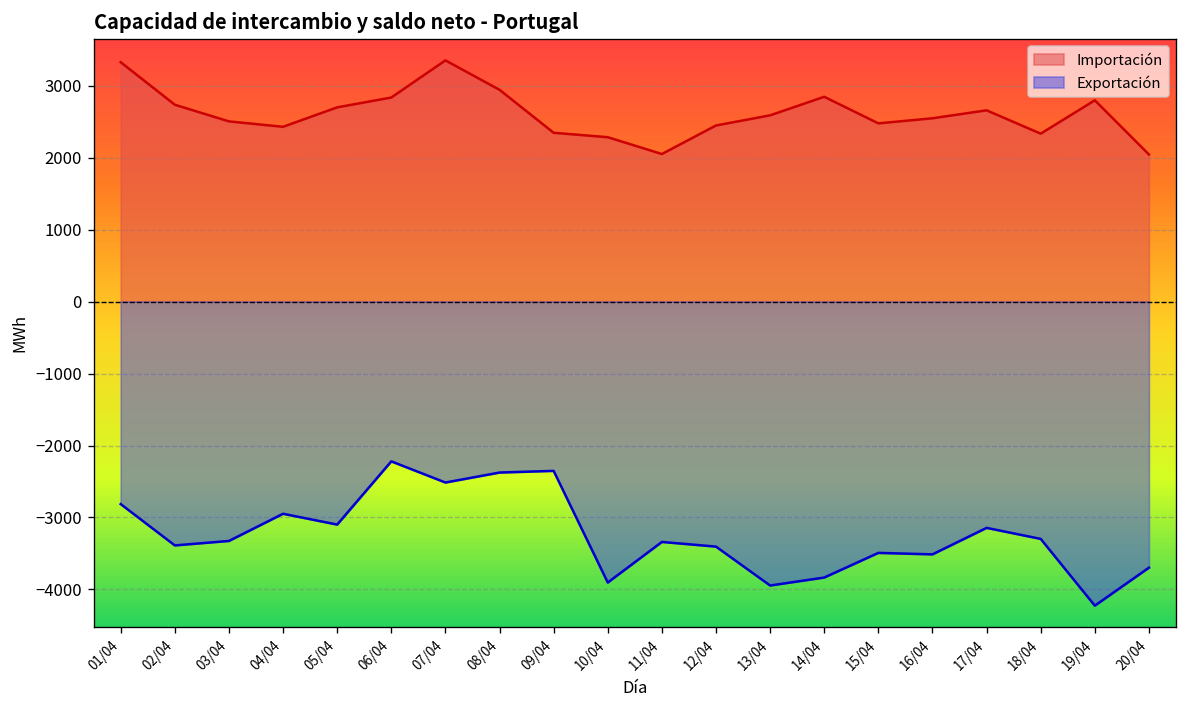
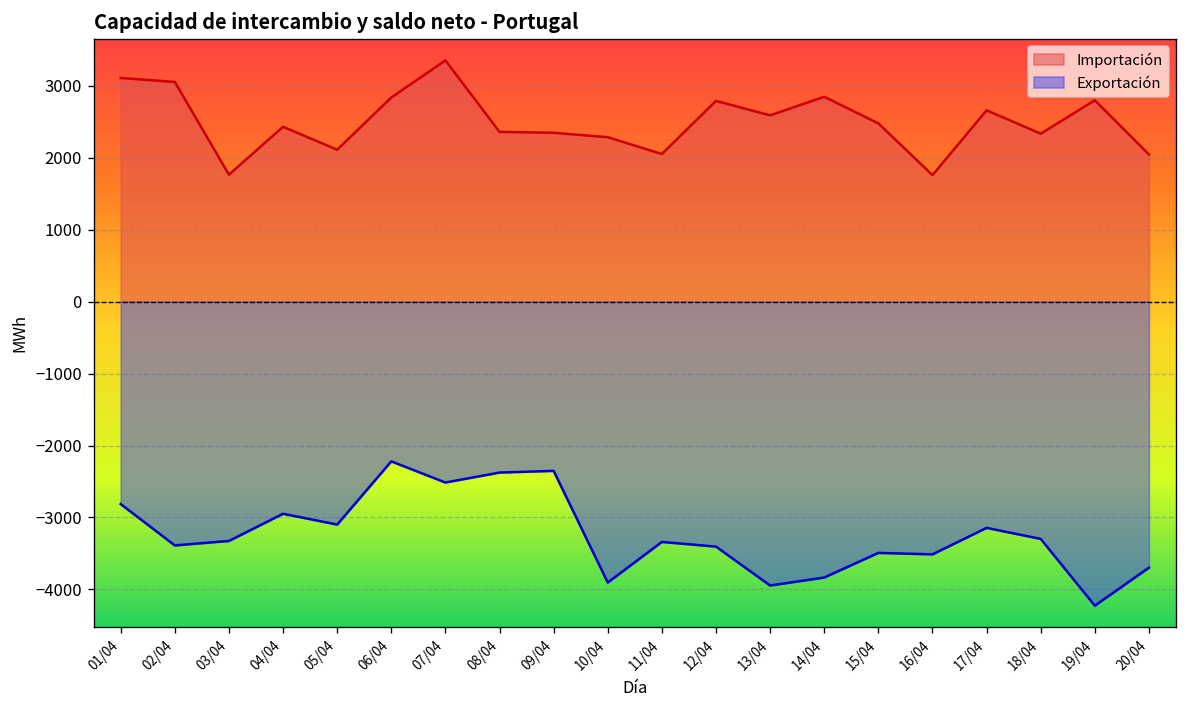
Importación, 01/04: 3300 -> 3100
Importación, 02/04: 2700 -> 3100
Importación, 03/04: 2500 -> 1800
Importación, 05/04: 2700 -> 2100
Importación, 08/04: 2900 -> 2400
Importación, 12/04: 2400 -> 2800
Importación, 16/04: 2500 -> 1800
